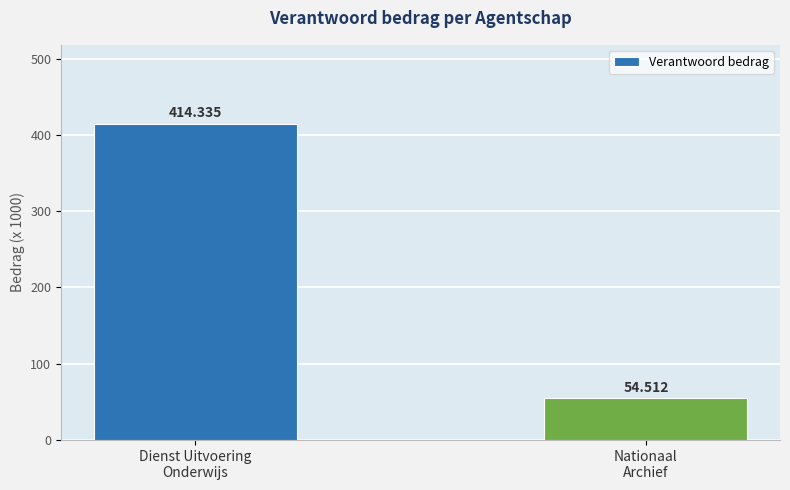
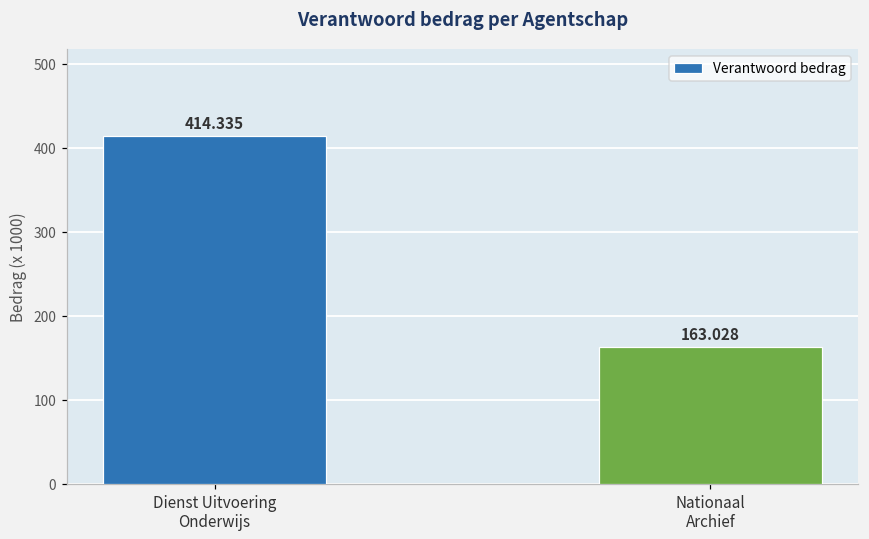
Nationaal Archief: 54.512 -> 163.028
